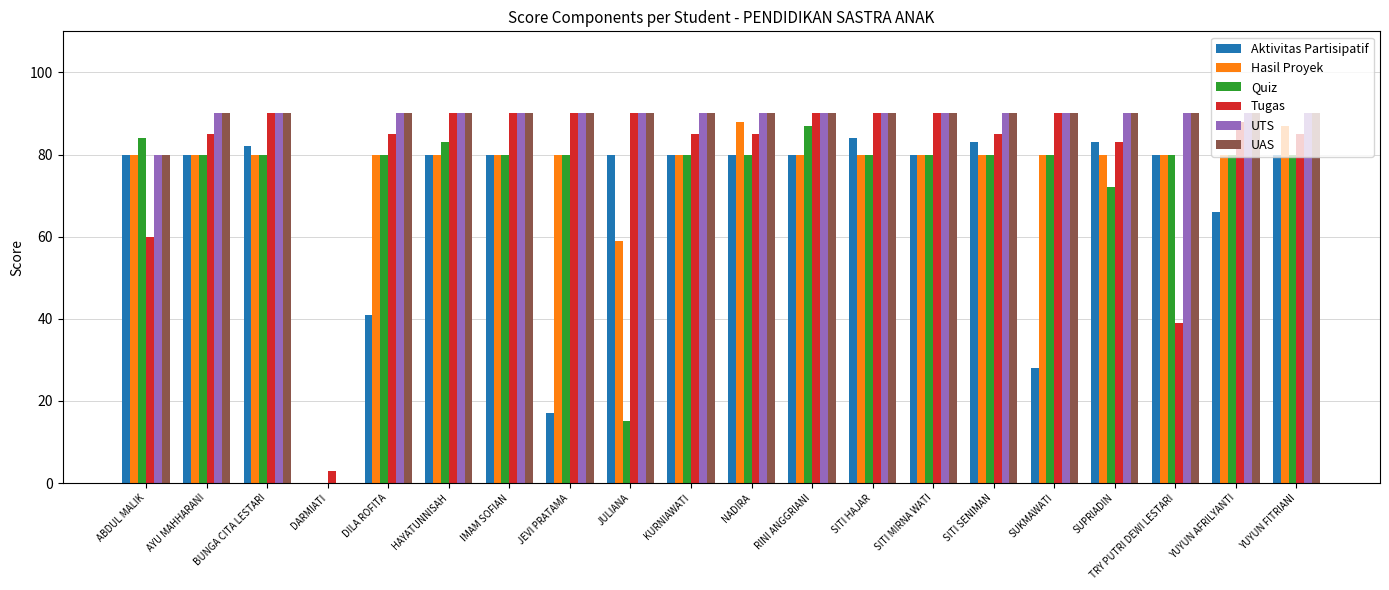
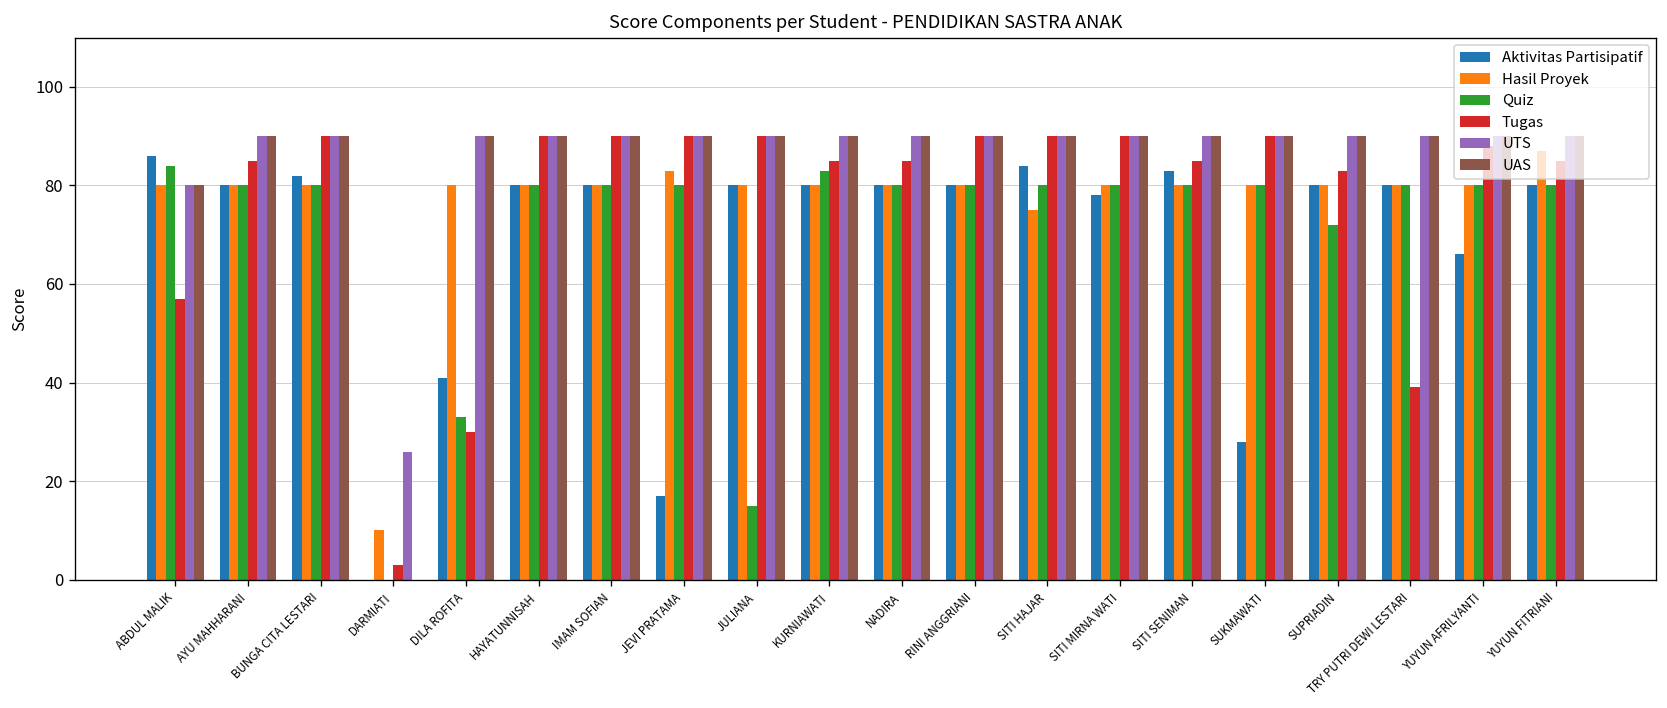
Aktivitas Partisipatif, ABDUL MALIK: 80 -> 86
Tugas, ABDUL MALIK: 60 -> 57
Hasil Proyek, DARMIATI: 0 -> 10
UTS, DARMIATI: 0 -> 26
Quiz, DILA ROFITA: 80 -> 33
Tugas, DILA ROFITA: 85 -> 30
Quiz, HAYATUNNISAH: 83 -> 80
Hasil Proyek, JEVI PRATAMA: 80 -> 83
Hasil Proyek, JULIANA: 59 -> 80
Quiz, KURNIAWATI: 80 -> 83
Hasil Proyek, NADIRA: 88 -> 80
Quiz, RINI ANGGRIANI: 87 -> 80
Hasil Proyek, SITI HAJAR: 80 -> 75
Aktivitas Partisipatif, SITI MIRNA WATI: 80 -> 78
Aktivitas Partisipatif, SUPRIADIN: 83 -> 80
